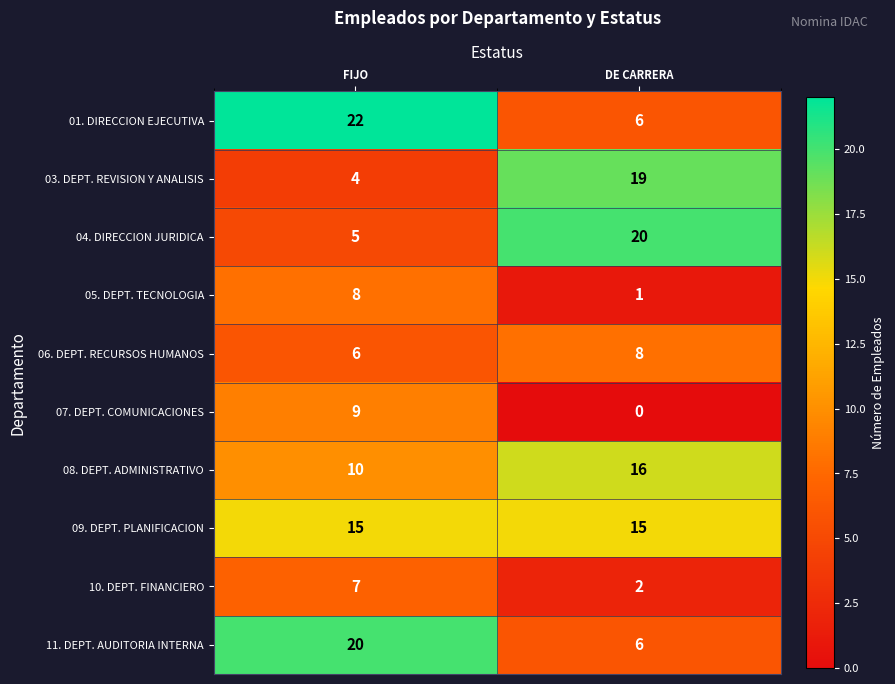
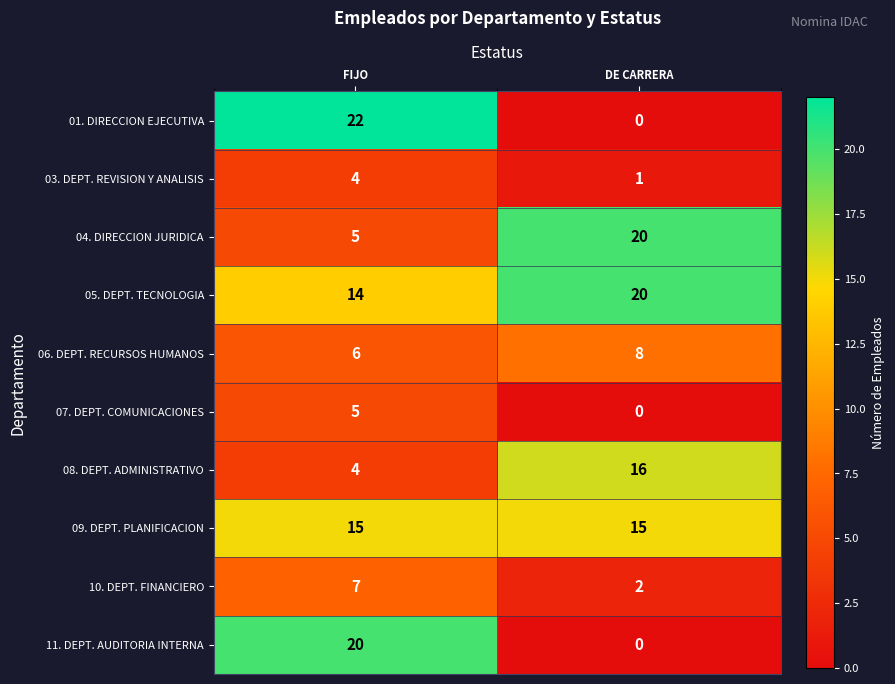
01. DIRECCION EJECUTIVA, DE CARRERA: 6 -> 0
03. DEPT. REVISION Y ANALISIS, DE CARRERA: 19 -> 1
05. DEPT. TECNOLOGIA, FIJO: 8 -> 14
05. DEPT. TECNOLOGIA, DE CARRERA: 1 -> 20
07. DEPT. COMUNICACIONES, FIJO: 9 -> 5
08. DEPT. ADMINISTRATIVO, FIJO: 10 -> 4
11. DEPT. AUDITORIA INTERNA, DE CARRERA: 6 -> 0
